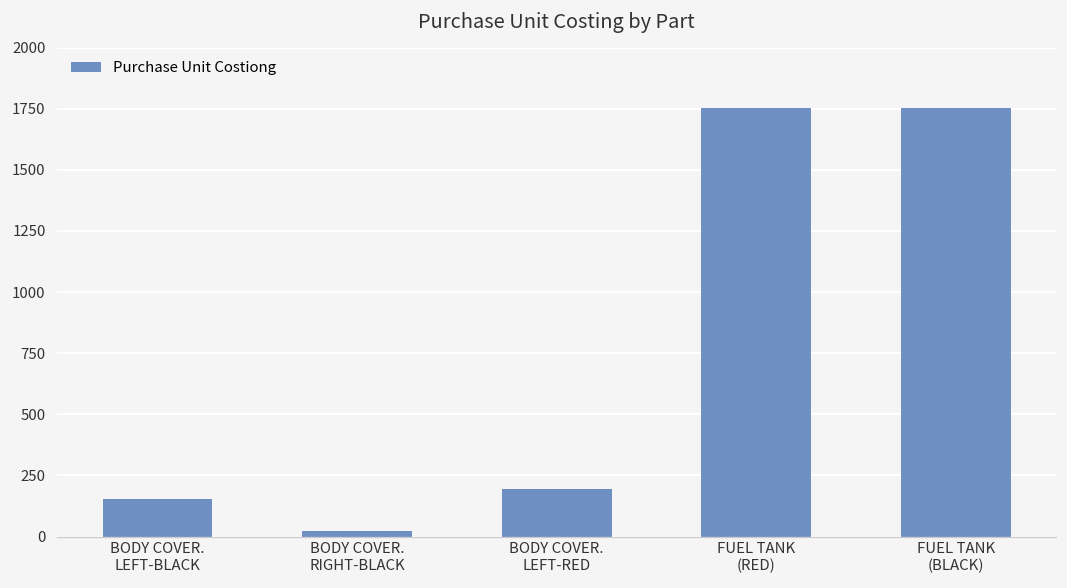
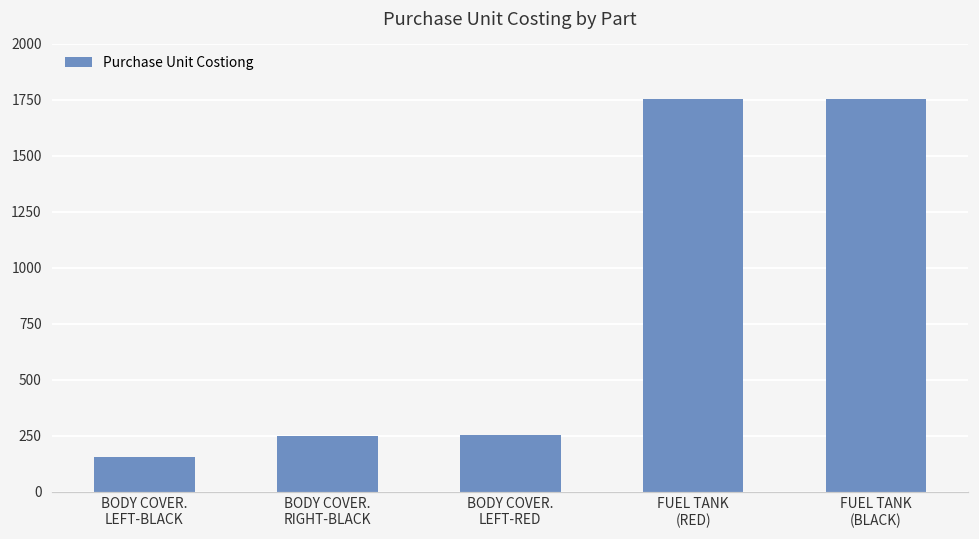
BODY COVER. RIGHT-BLACK: 20 -> 250
BODY COVER. LEFT-RED: 200 -> 250
